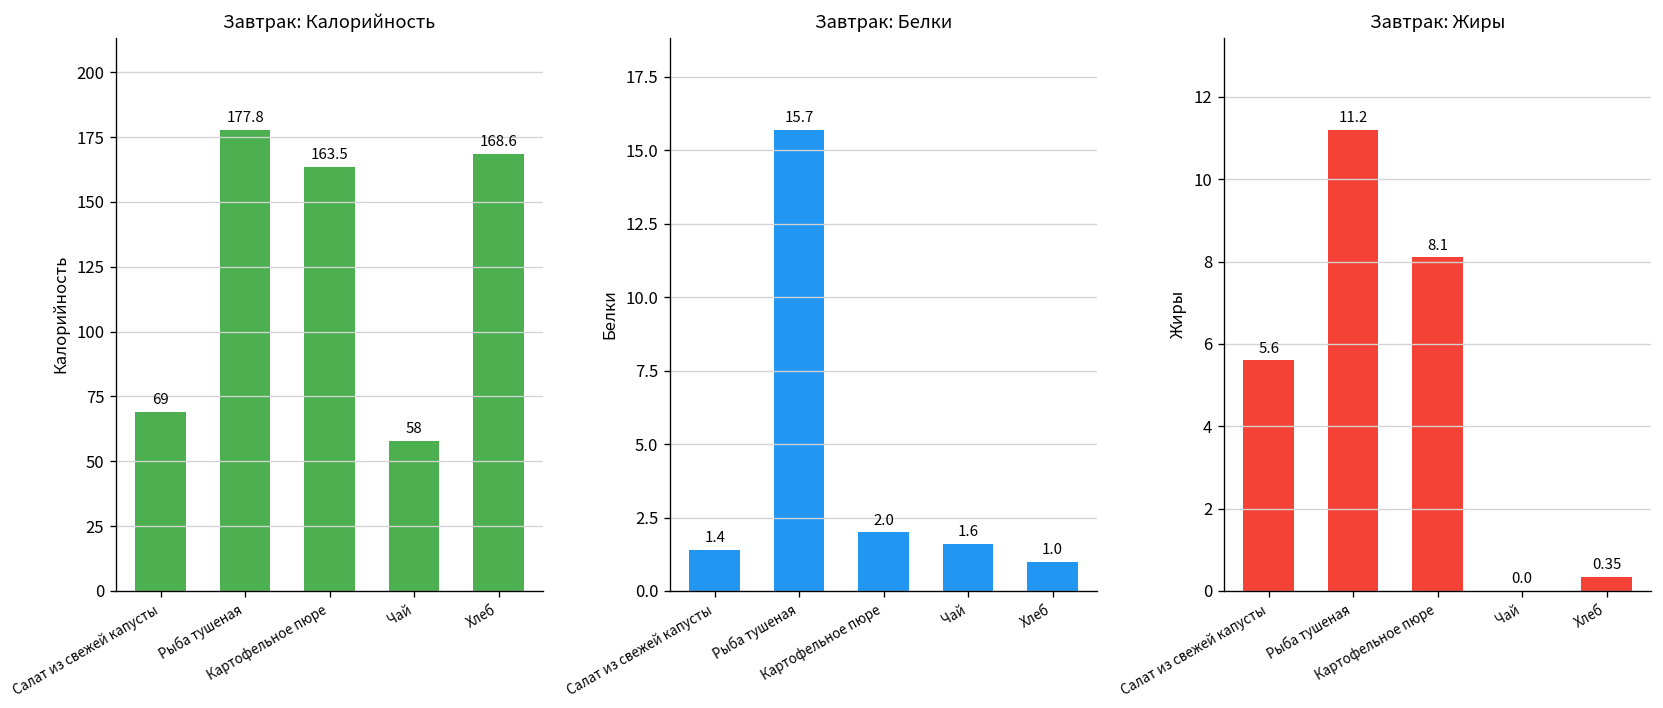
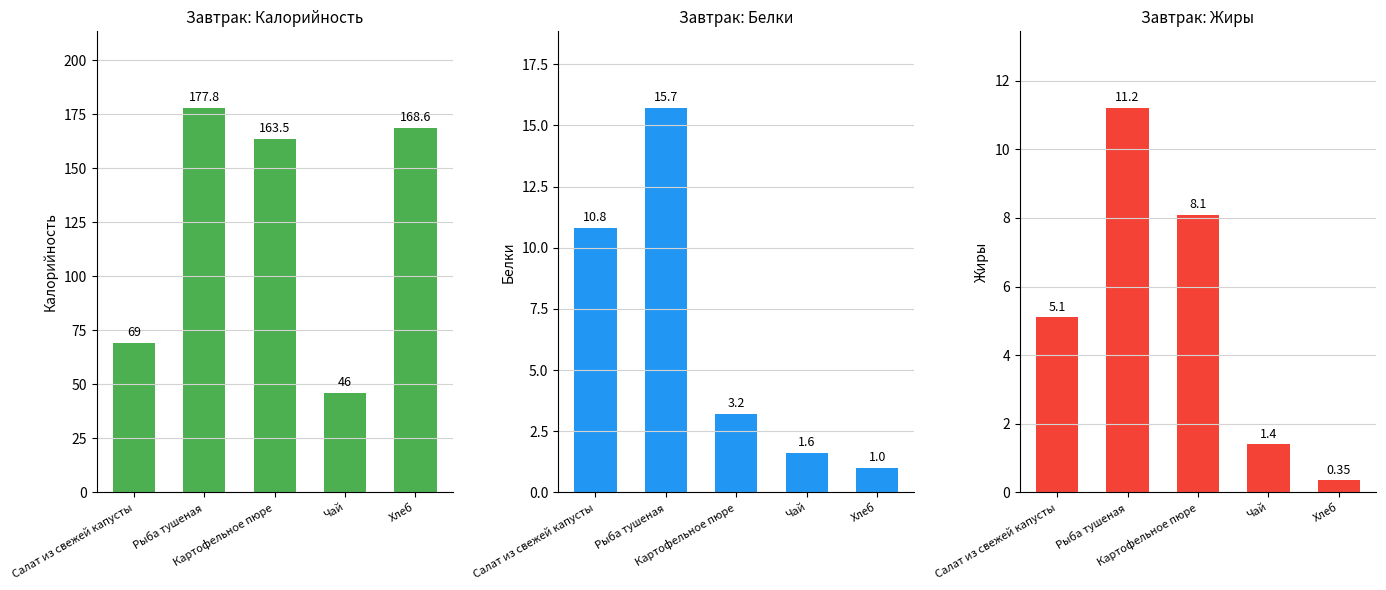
Завтрак: Калорийность, Чай: 58 -> 46
Завтрак: Белки, Салат из свежей капусты: 1.4 -> 10.8
Завтрак: Белки, Картофельное пюре: 2.0 -> 3.2
Завтрак: Жиры, Салат из свежей капусты: 5.6 -> 5.1
Завтрак: Жиры, Чай: 0.0 -> 1.4
